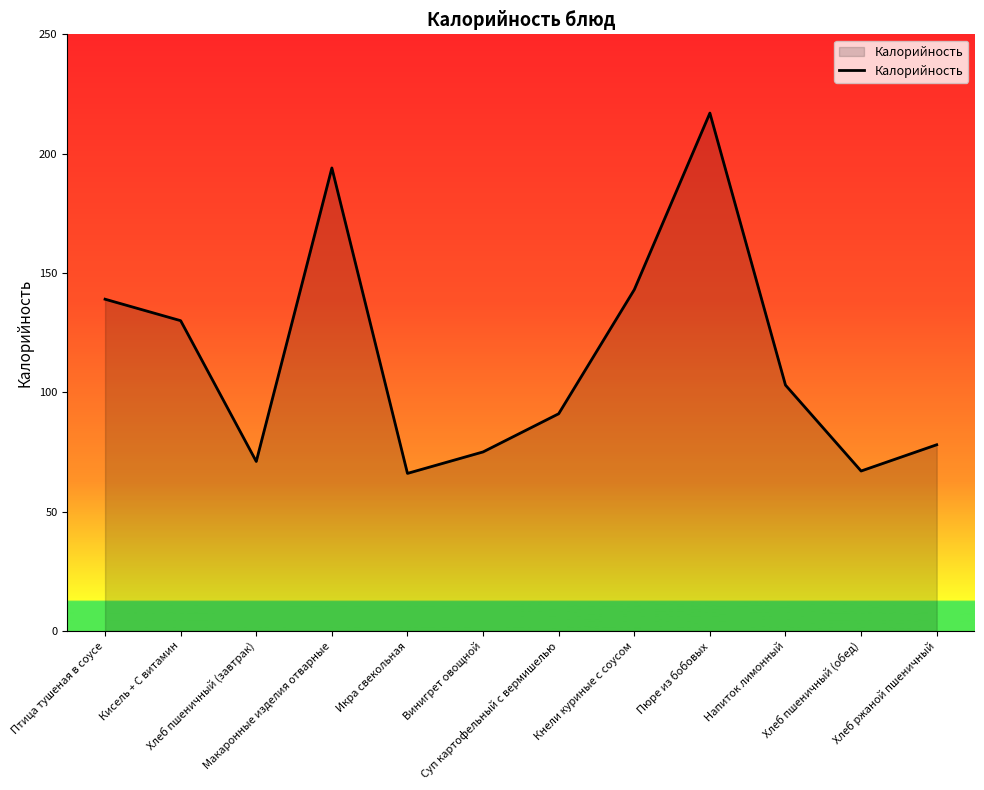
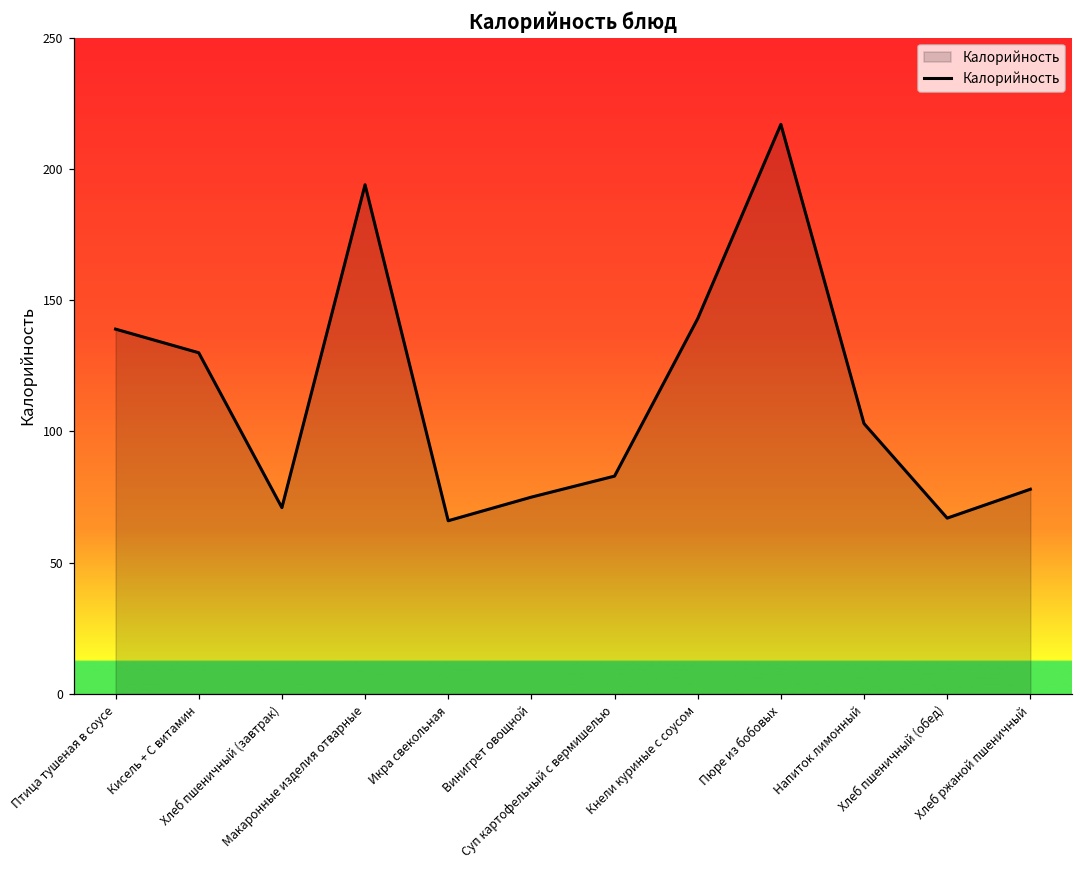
Суп картофельный с вермишелью: 91 -> 83
